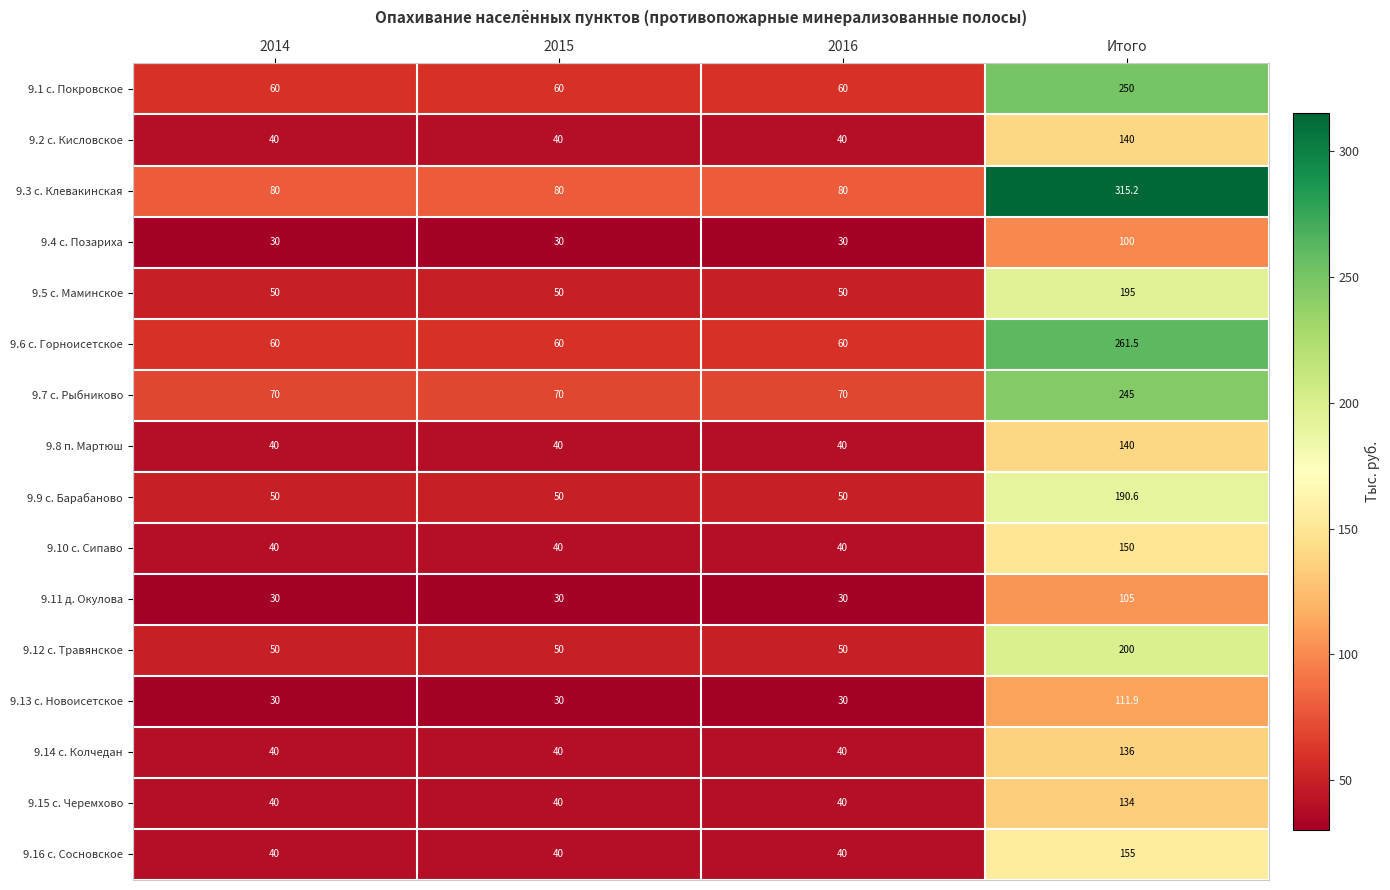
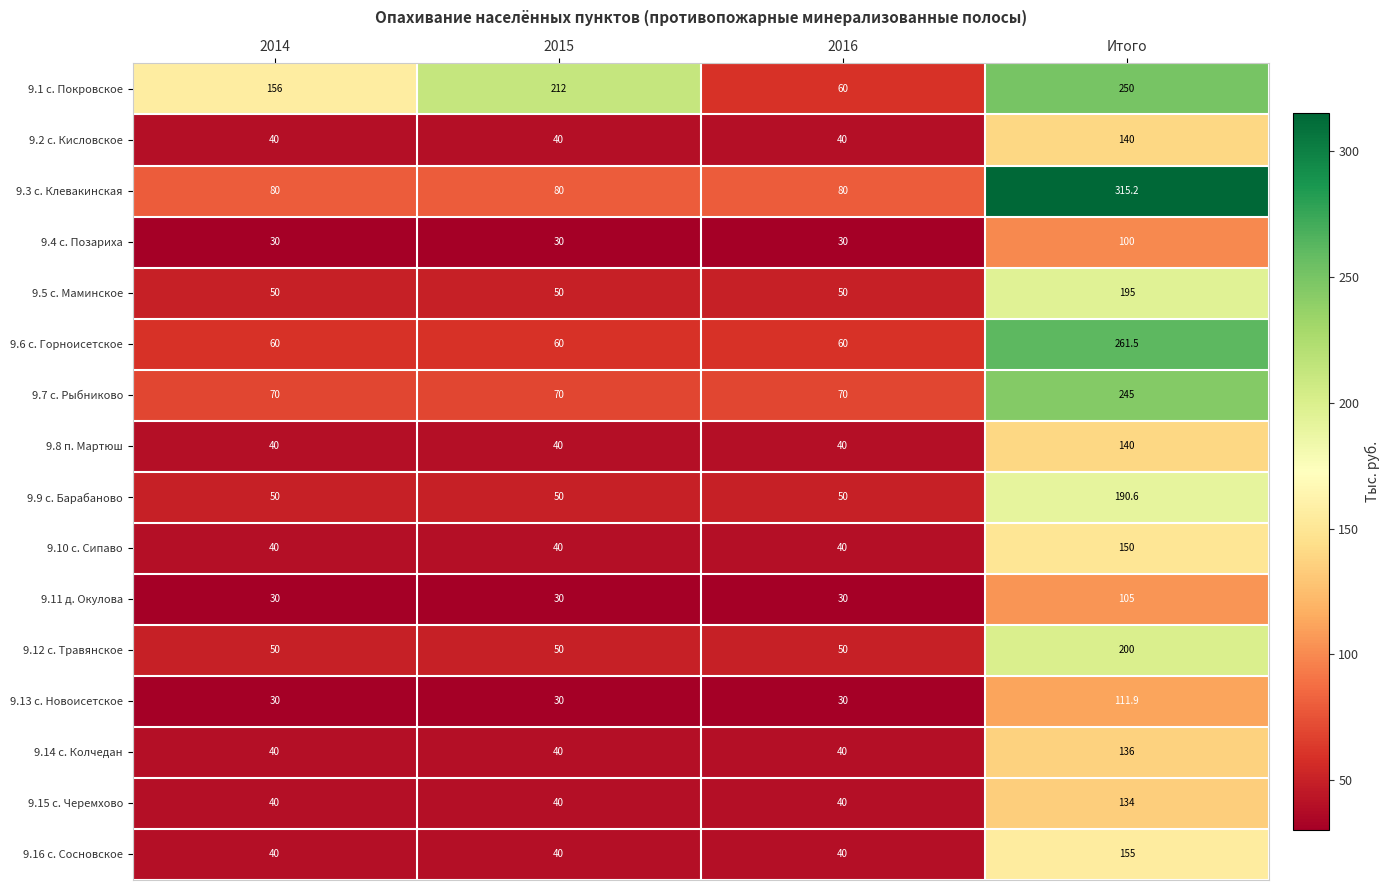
9.1 с. Покровское, 2014: 60 -> 156
9.1 с. Покровское, 2015: 60 -> 212
